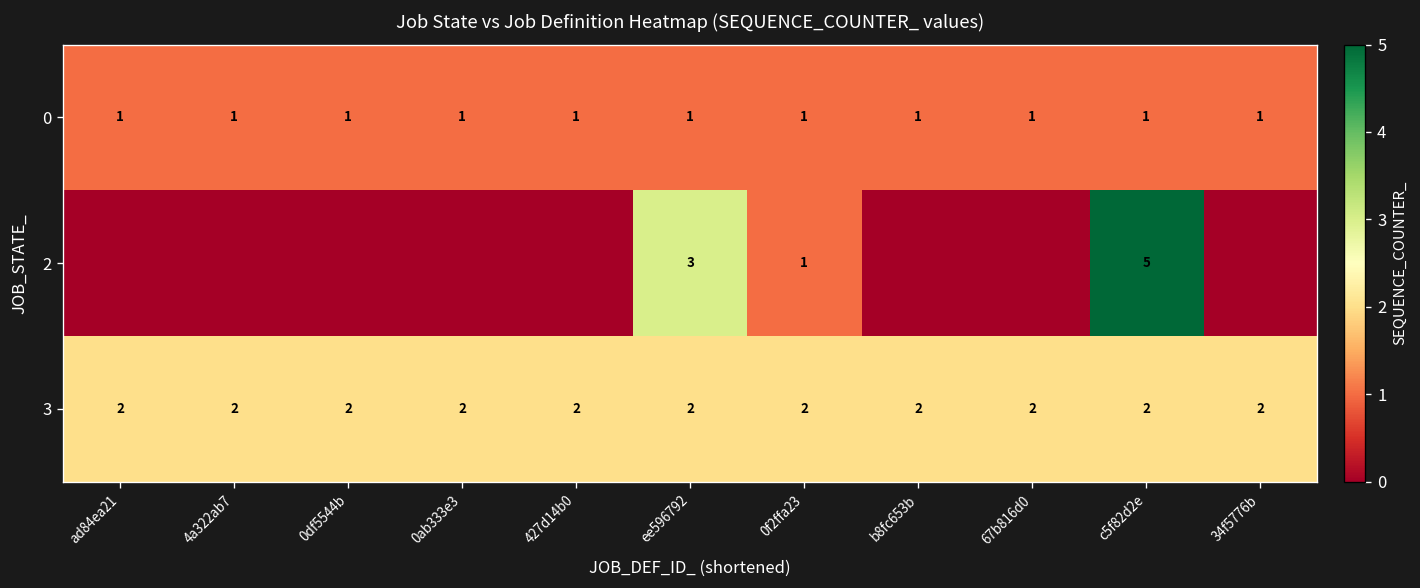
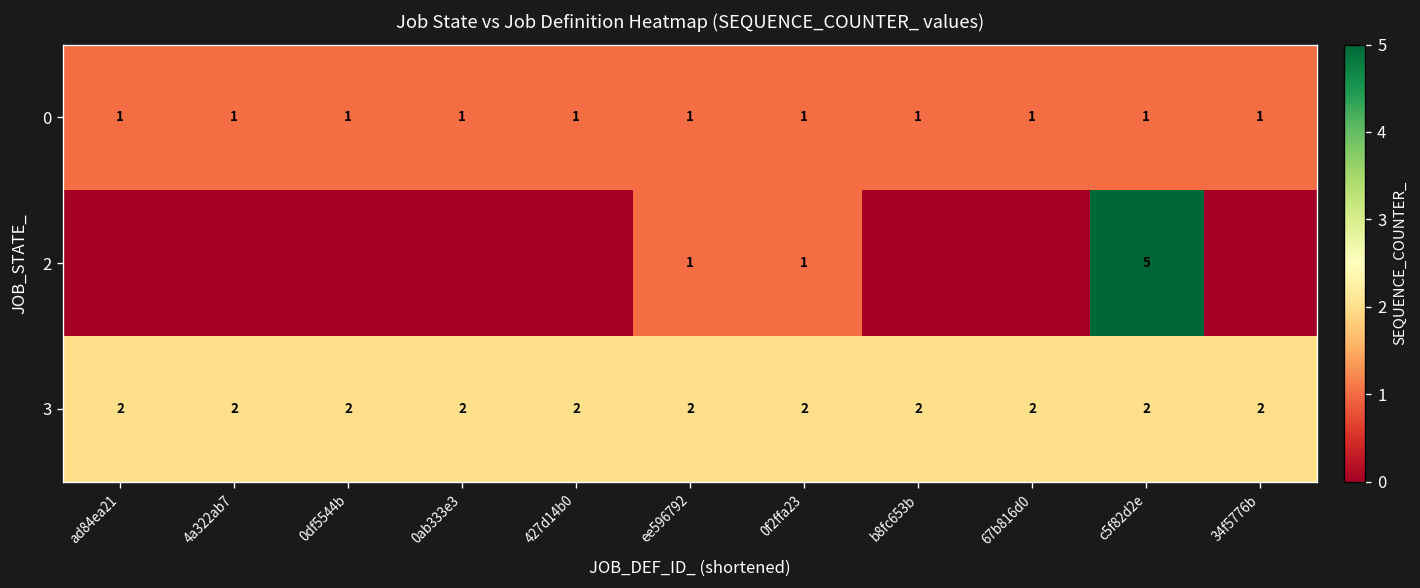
2, ee596792: 3 -> 1
